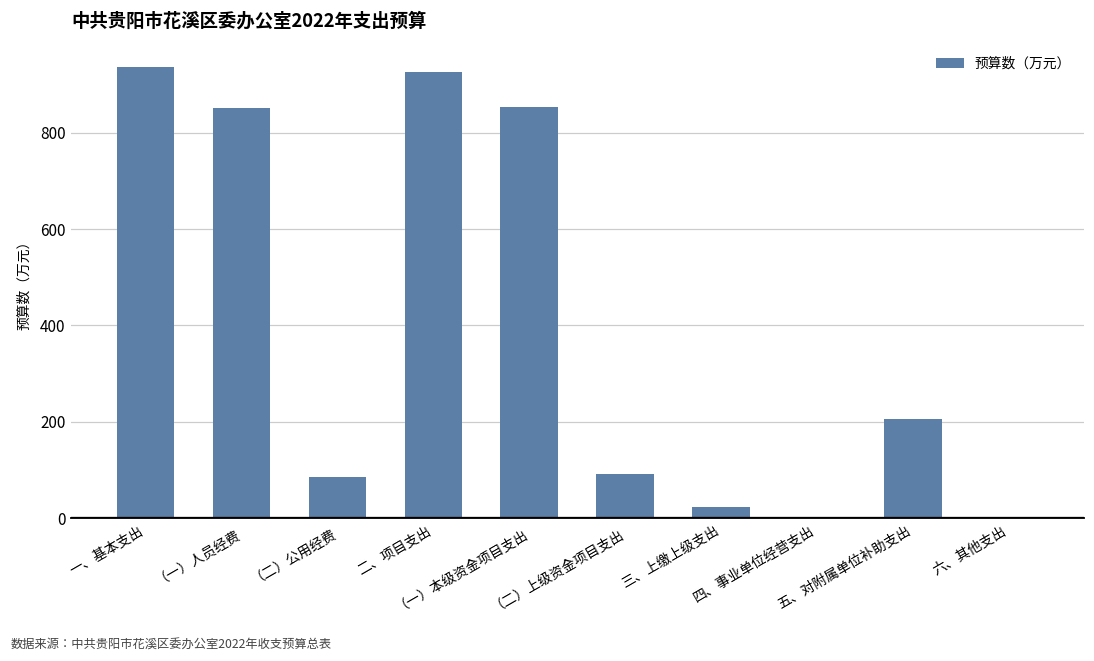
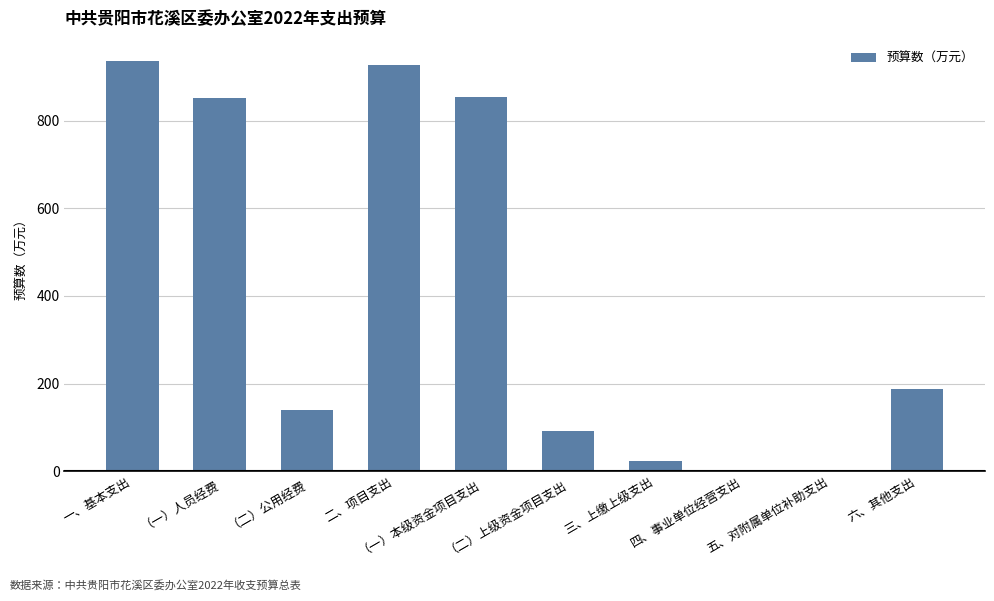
（二）公用经费: 80 -> 140
五、对附属单位补助支出: 210 -> 0
六、其他支出: 0 -> 190
